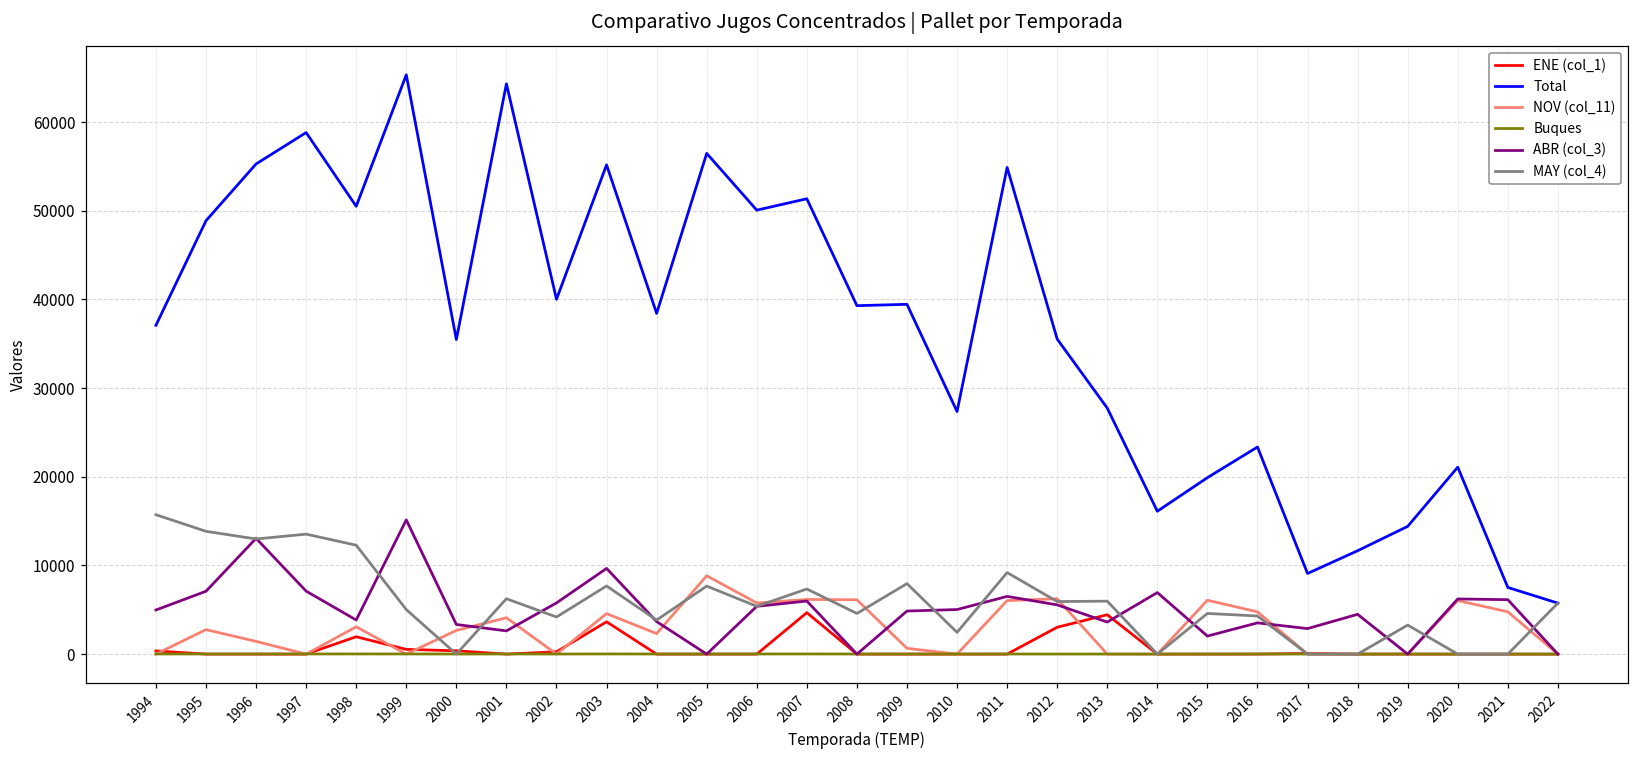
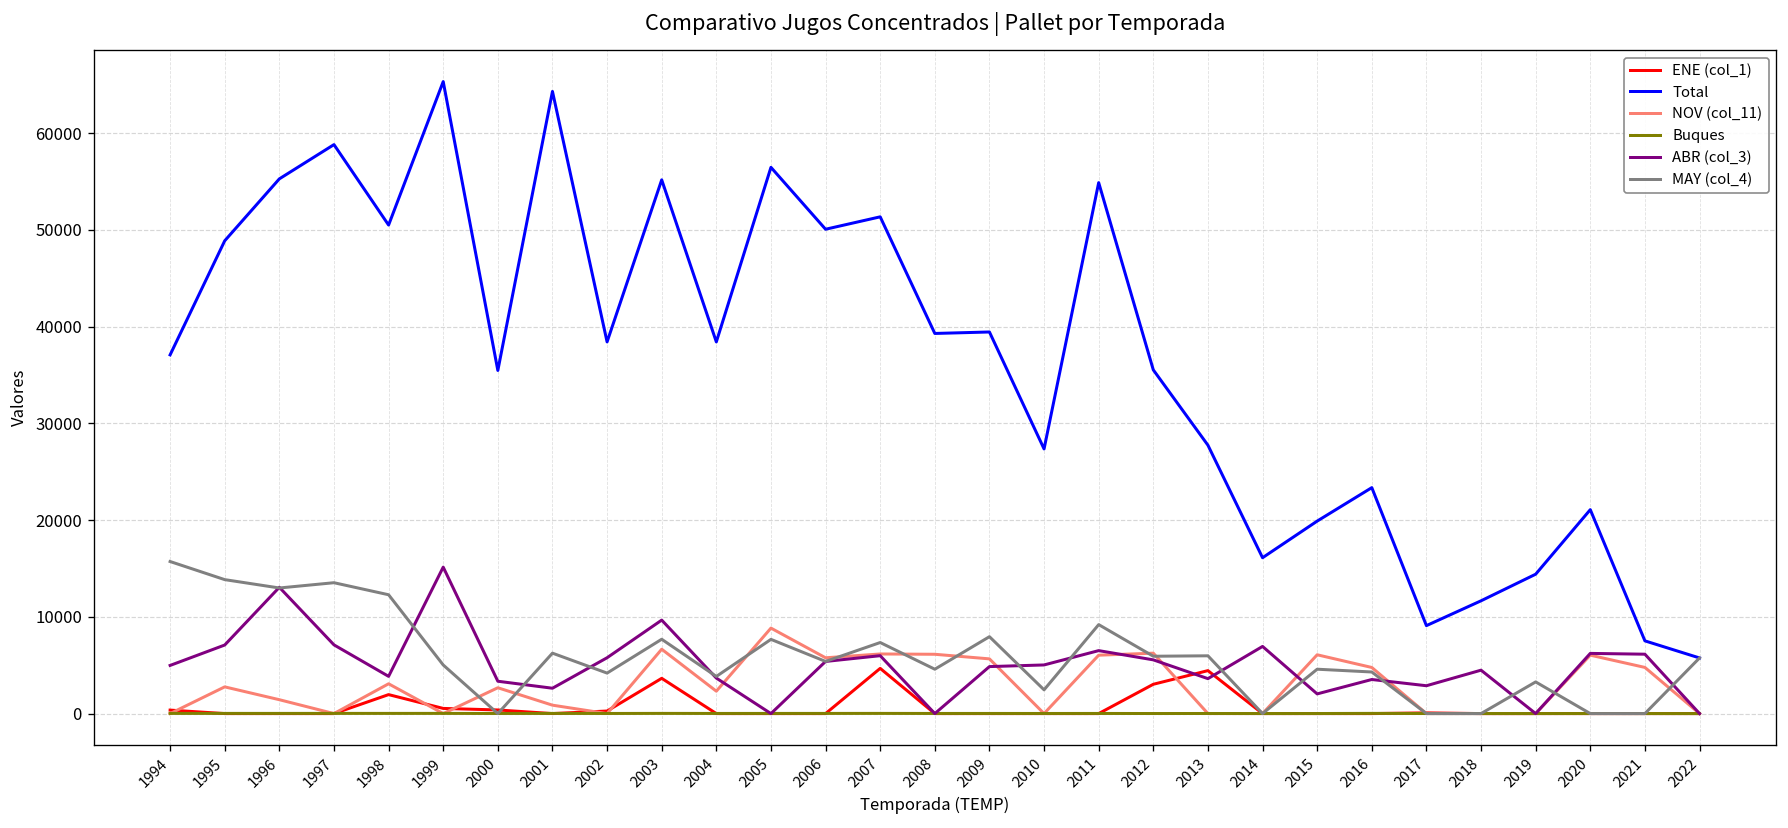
NOV (col_11), 2001: 4000 -> 1000
Total, 2002: 40000 -> 38000
NOV (col_11), 2003: 5000 -> 7000
NOV (col_11), 2009: 1000 -> 6000
